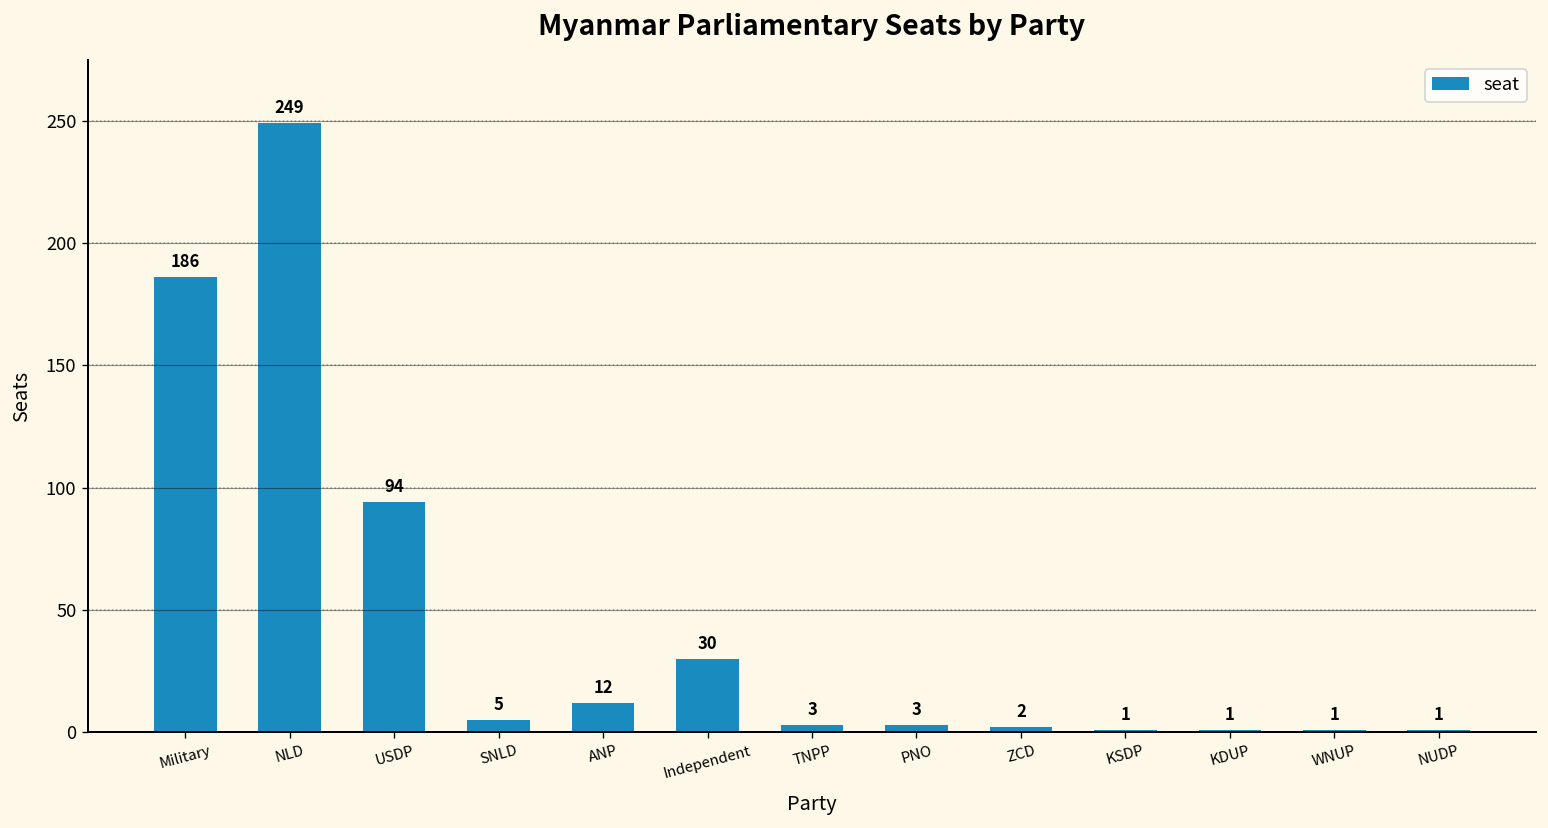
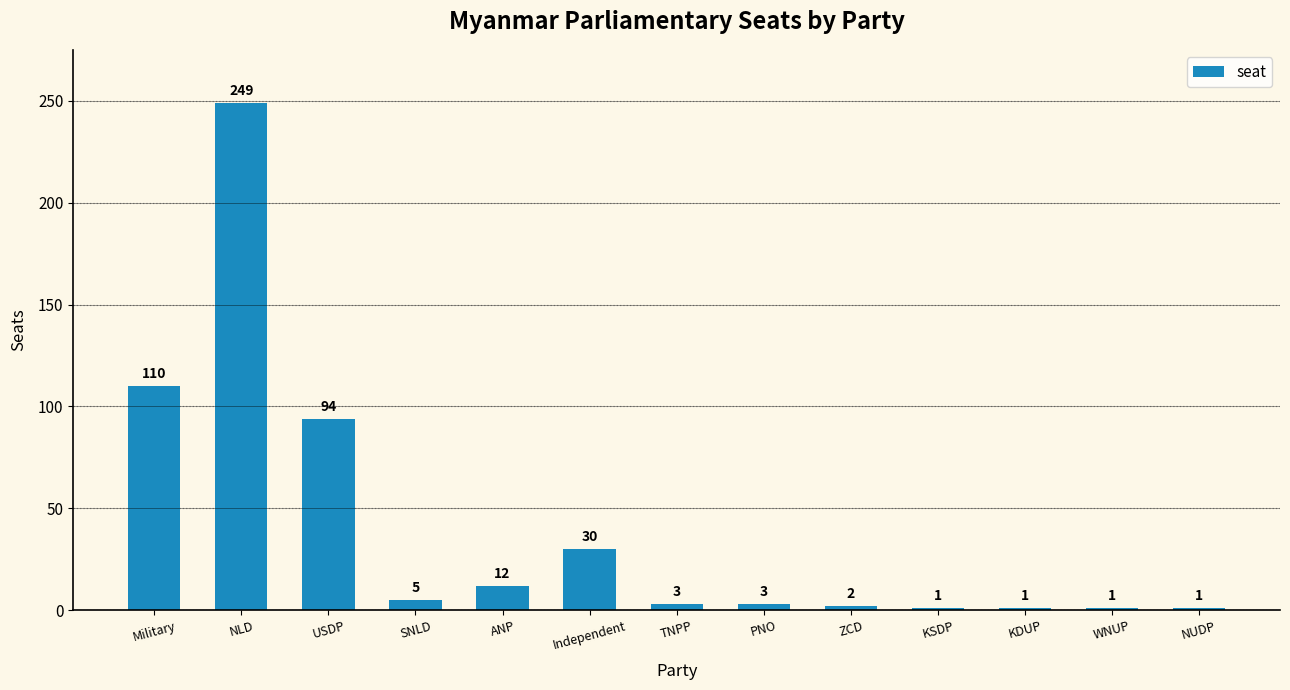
Military: 186 -> 110
